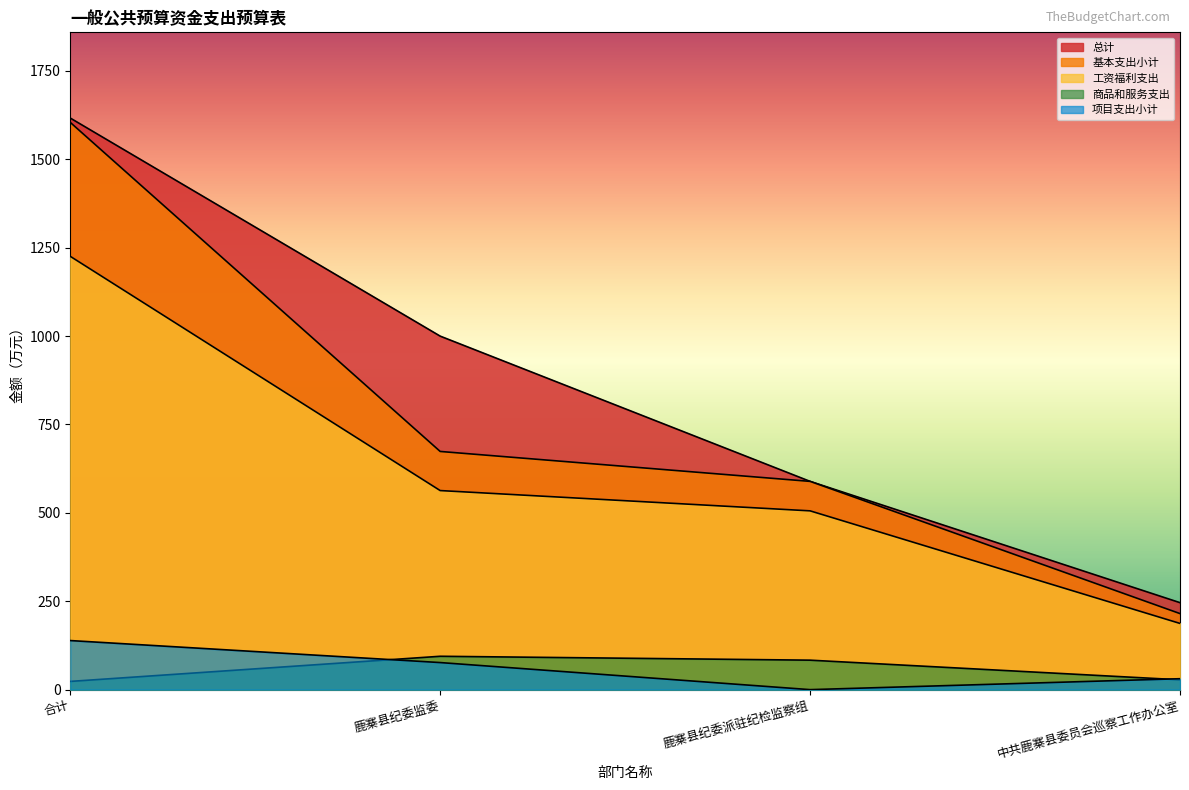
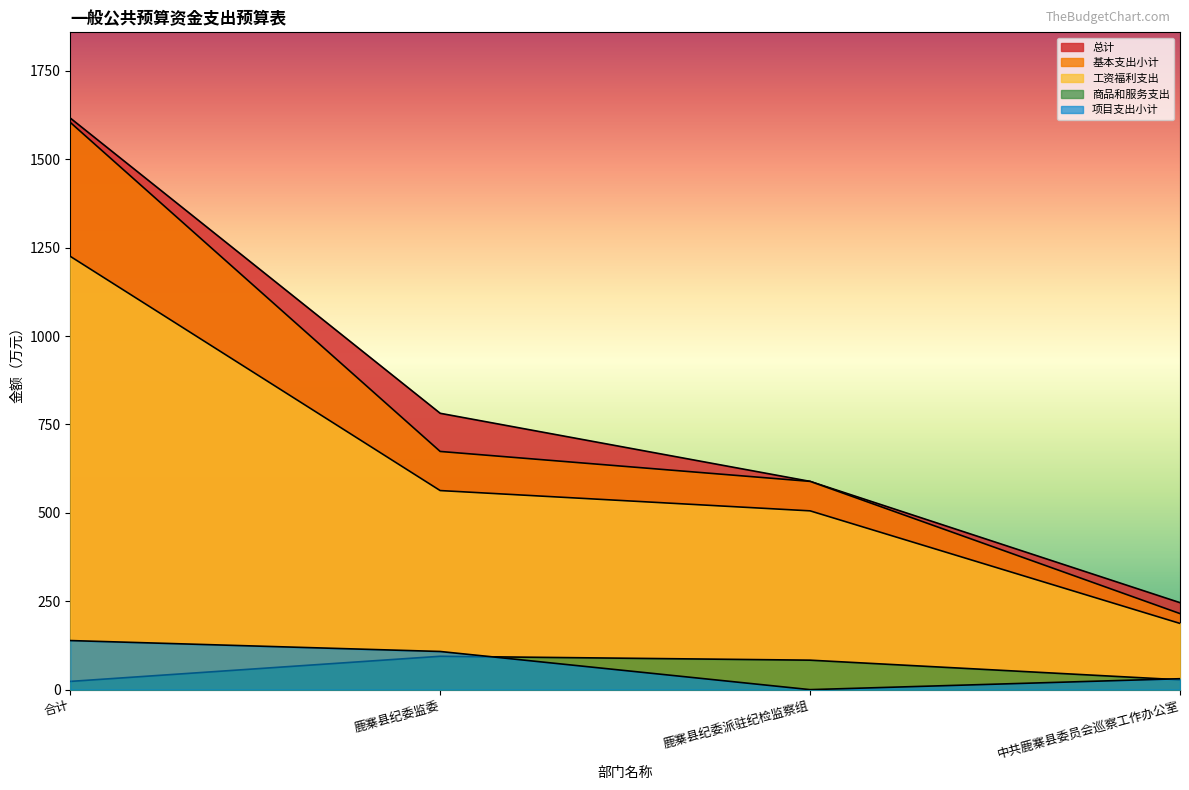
总计, 鹿寨县纪委监委: 1000 -> 780
项目支出小计, 鹿寨县纪委监委: 80 -> 110
